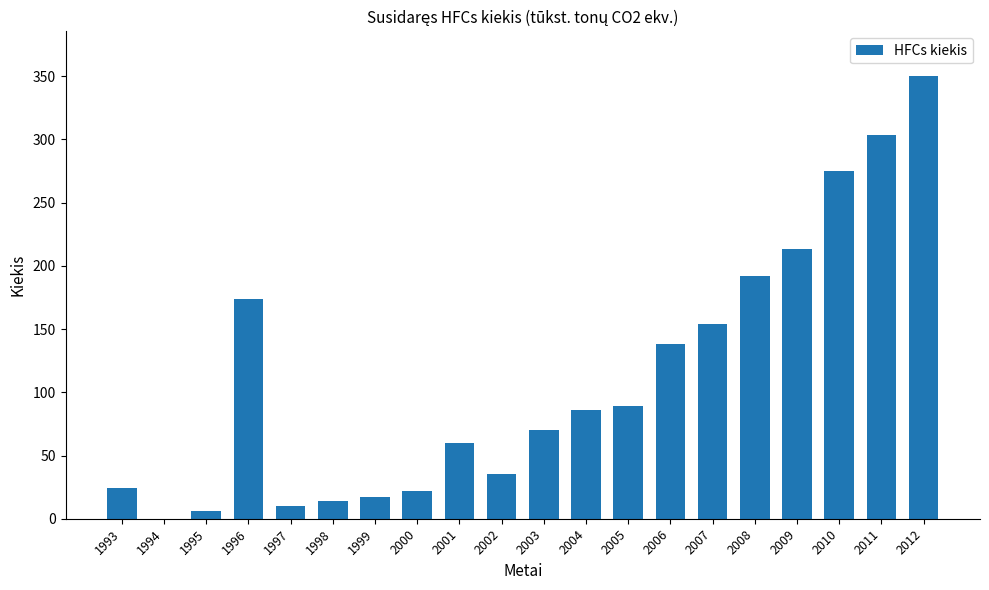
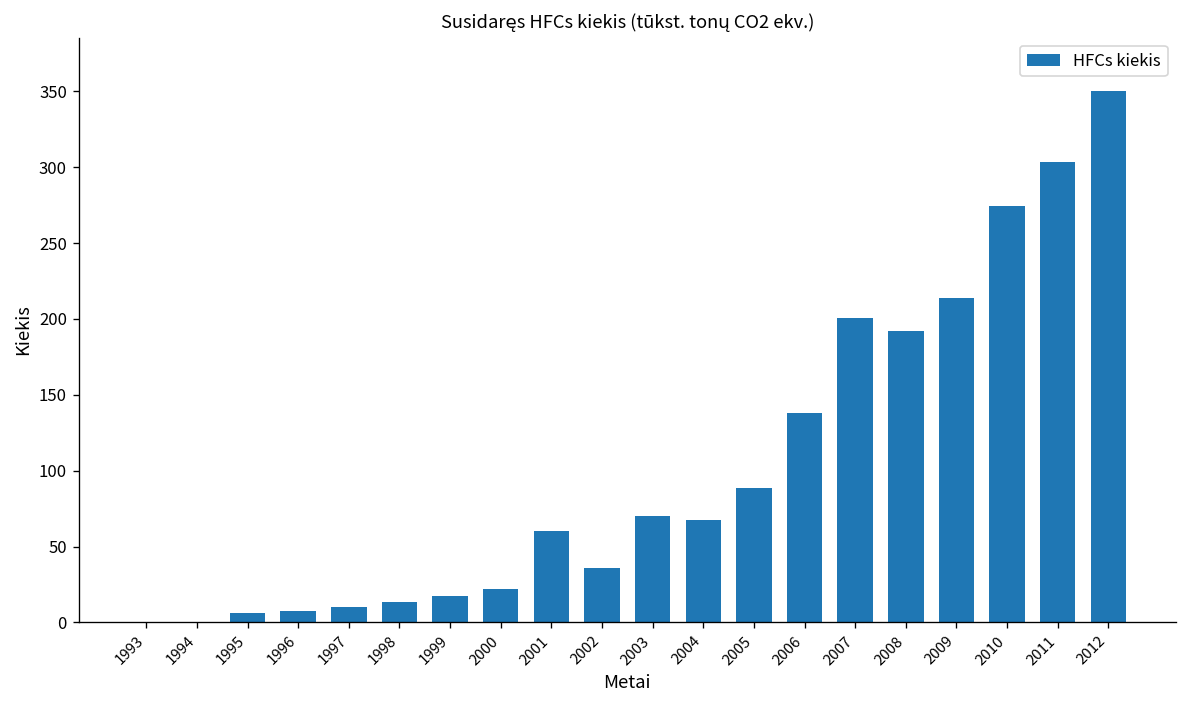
1993: 24 -> 0
1996: 174 -> 8
2004: 86 -> 68
2007: 154 -> 201
